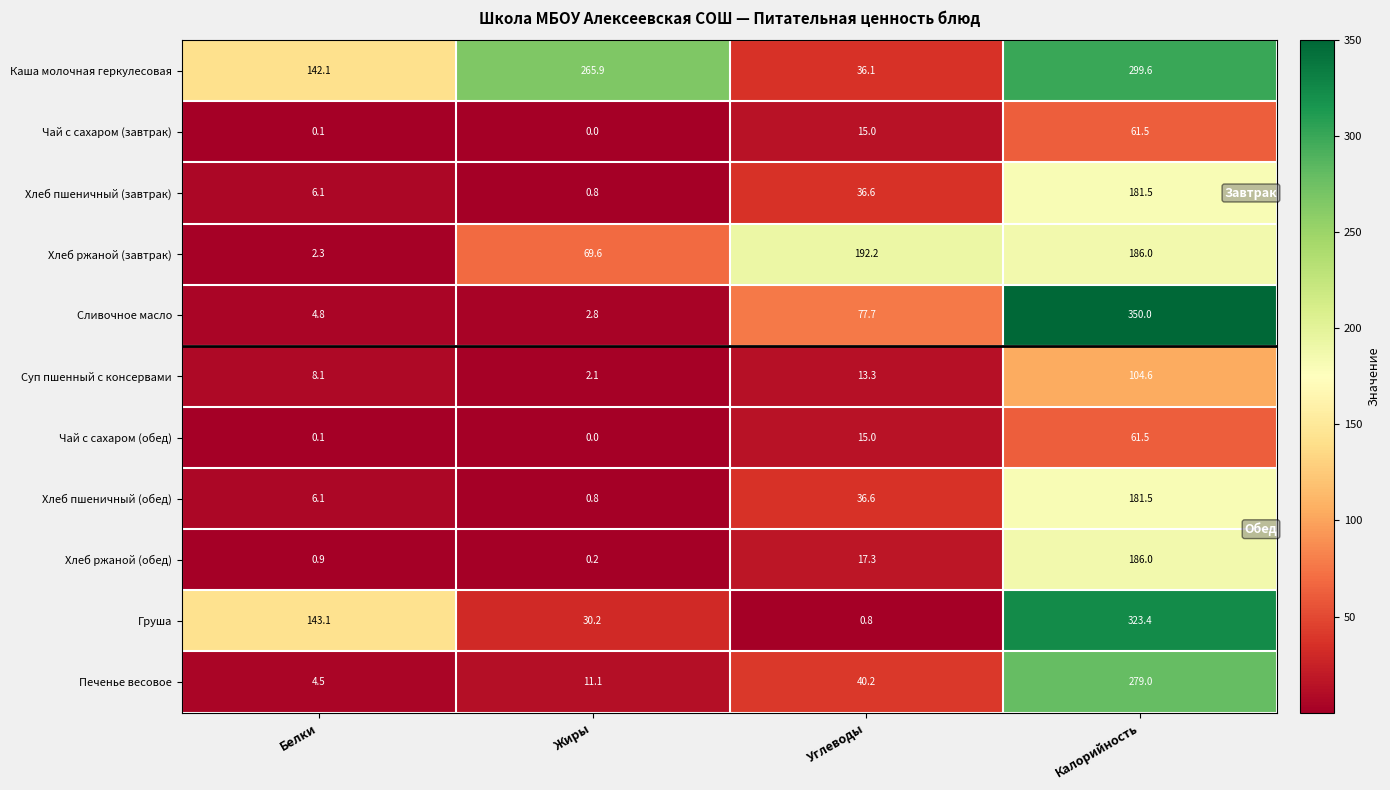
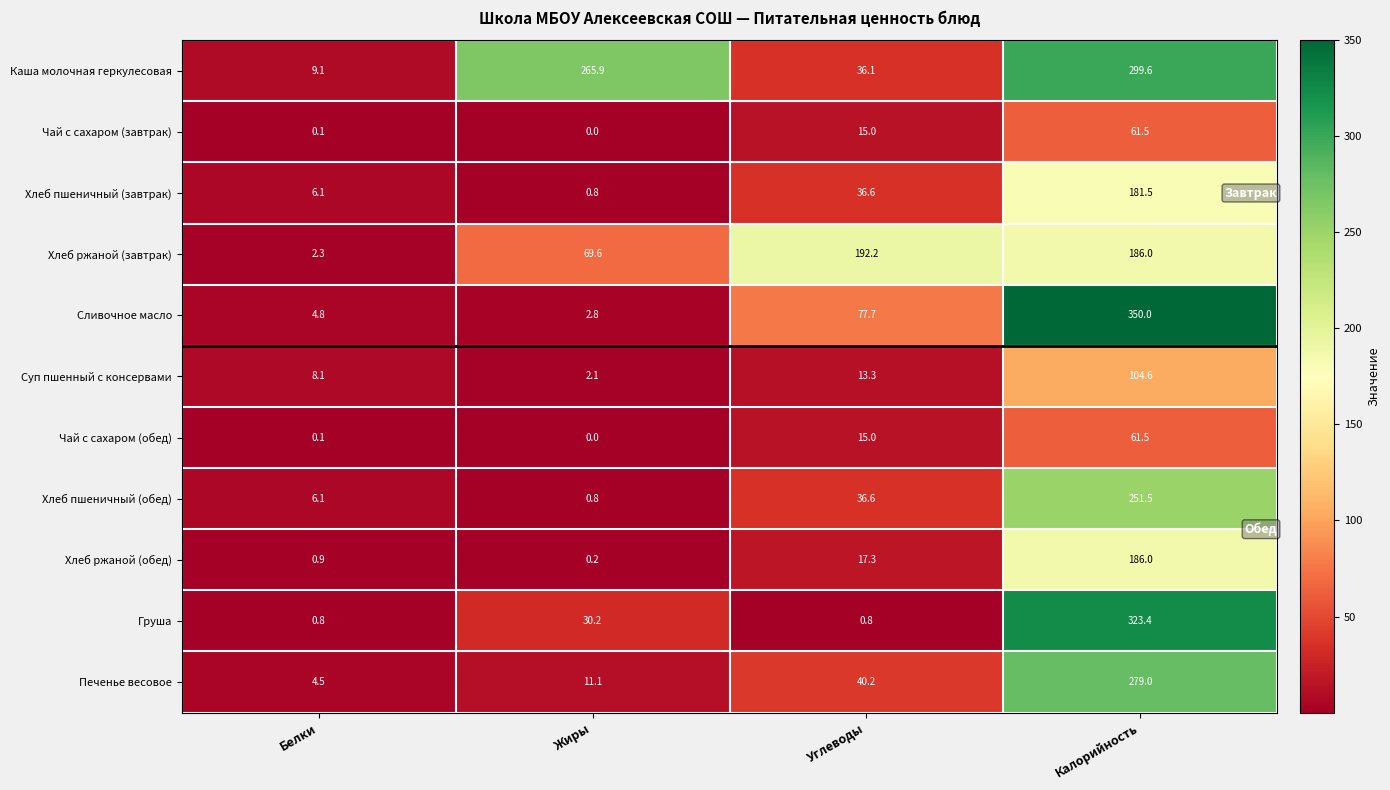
Каша молочная геркулесовая, Белки: 142.1 -> 9.1
Хлеб пшеничный (обед), Калорийность: 181.5 -> 251.5
Груша, Белки: 143.1 -> 0.8
